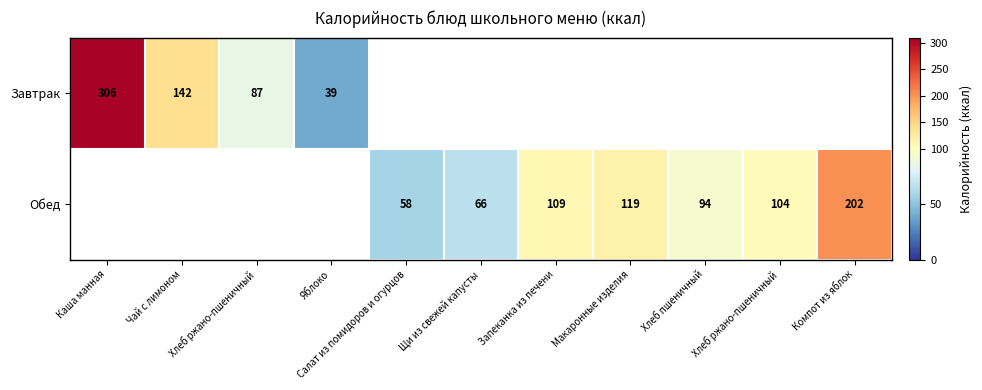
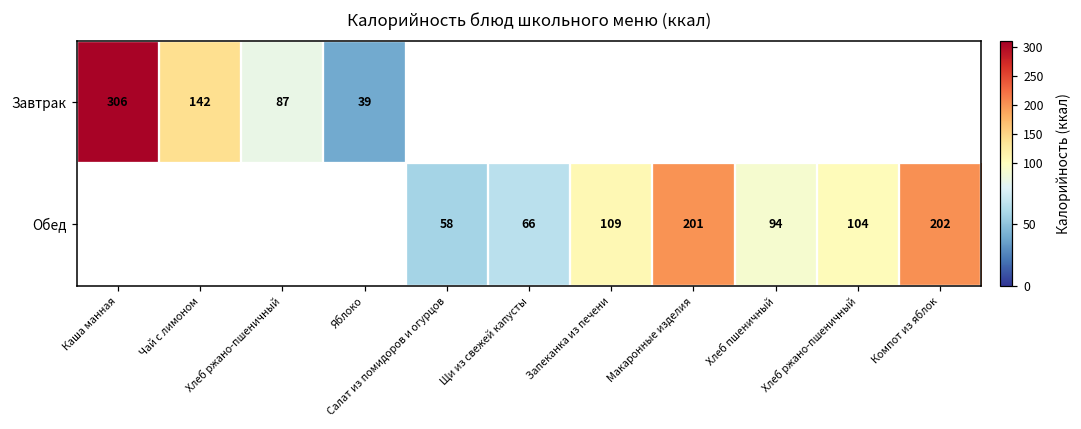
Обед, Макаронные изделия: 119 -> 201
